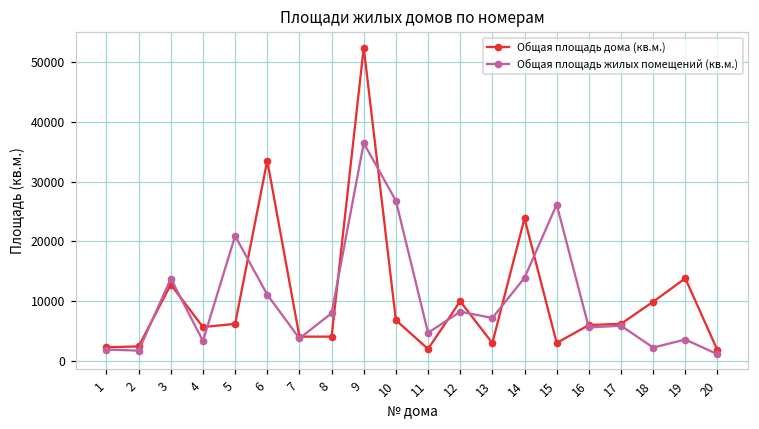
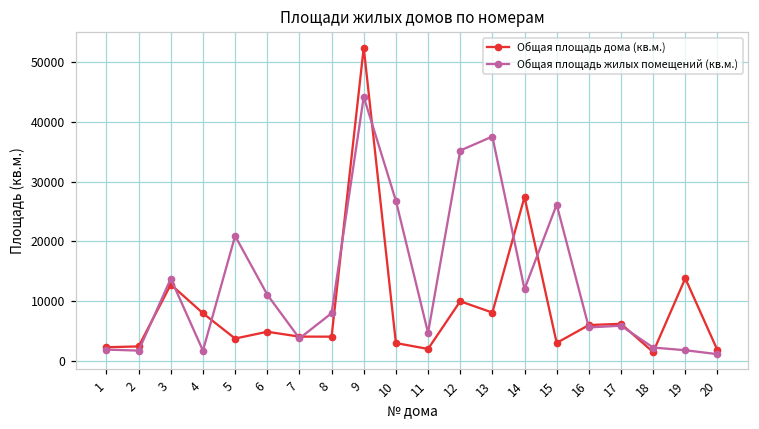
Общая площадь дома (кв.м.), 4: 6000 -> 8000
Общая площадь жилых помещений (кв.м.), 4: 3000 -> 2000
Общая площадь дома (кв.м.), 5: 6000 -> 4000
Общая площадь дома (кв.м.), 6: 33000 -> 5000
Общая площадь жилых помещений (кв.м.), 9: 36000 -> 44000
Общая площадь дома (кв.м.), 10: 7000 -> 3000
Общая площадь жилых помещений (кв.м.), 12: 8000 -> 35000
Общая площадь дома (кв.м.), 13: 3000 -> 8000
Общая площадь жилых помещений (кв.м.), 13: 7000 -> 38000
Общая площадь дома (кв.м.), 14: 24000 -> 27000
Общая площадь жилых помещений (кв.м.), 14: 14000 -> 12000
Общая площадь дома (кв.м.), 18: 10000 -> 2000
Общая площадь жилых помещений (кв.м.), 19: 4000 -> 2000
